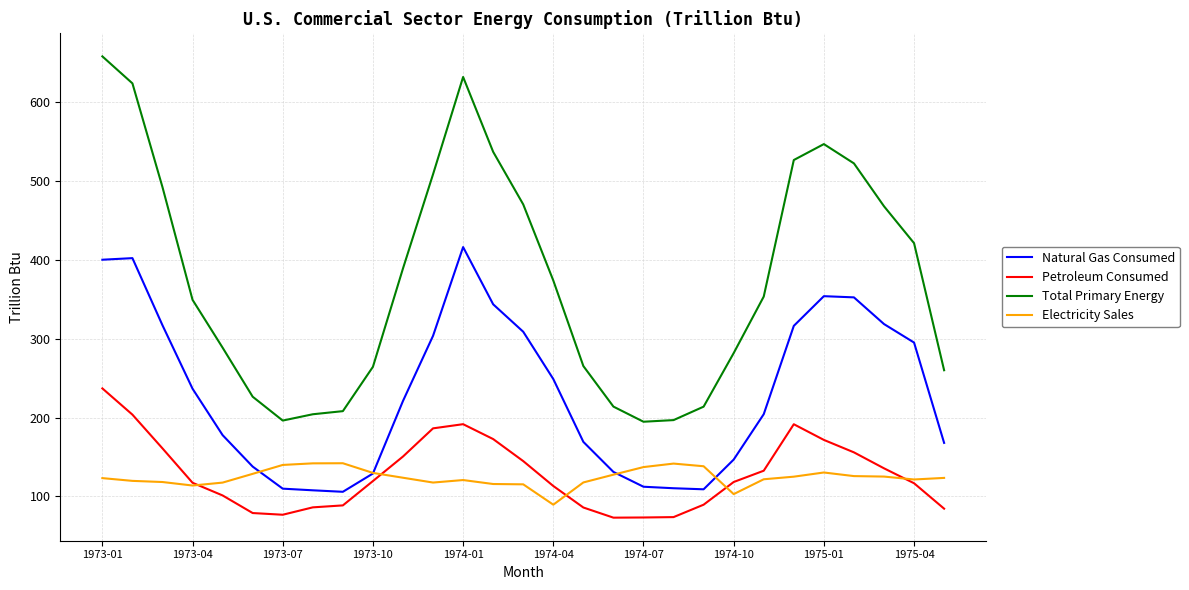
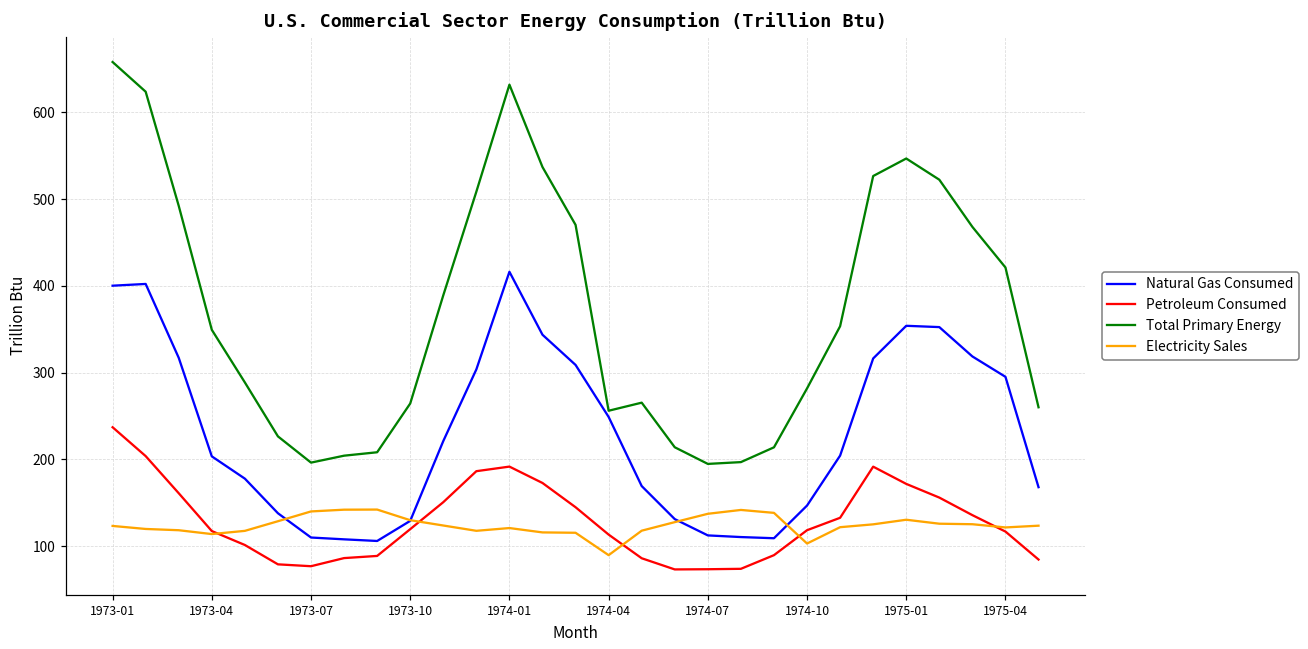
Natural Gas Consumed, 1973-04: 240 -> 200
Total Primary Energy, 1974-04: 370 -> 260
